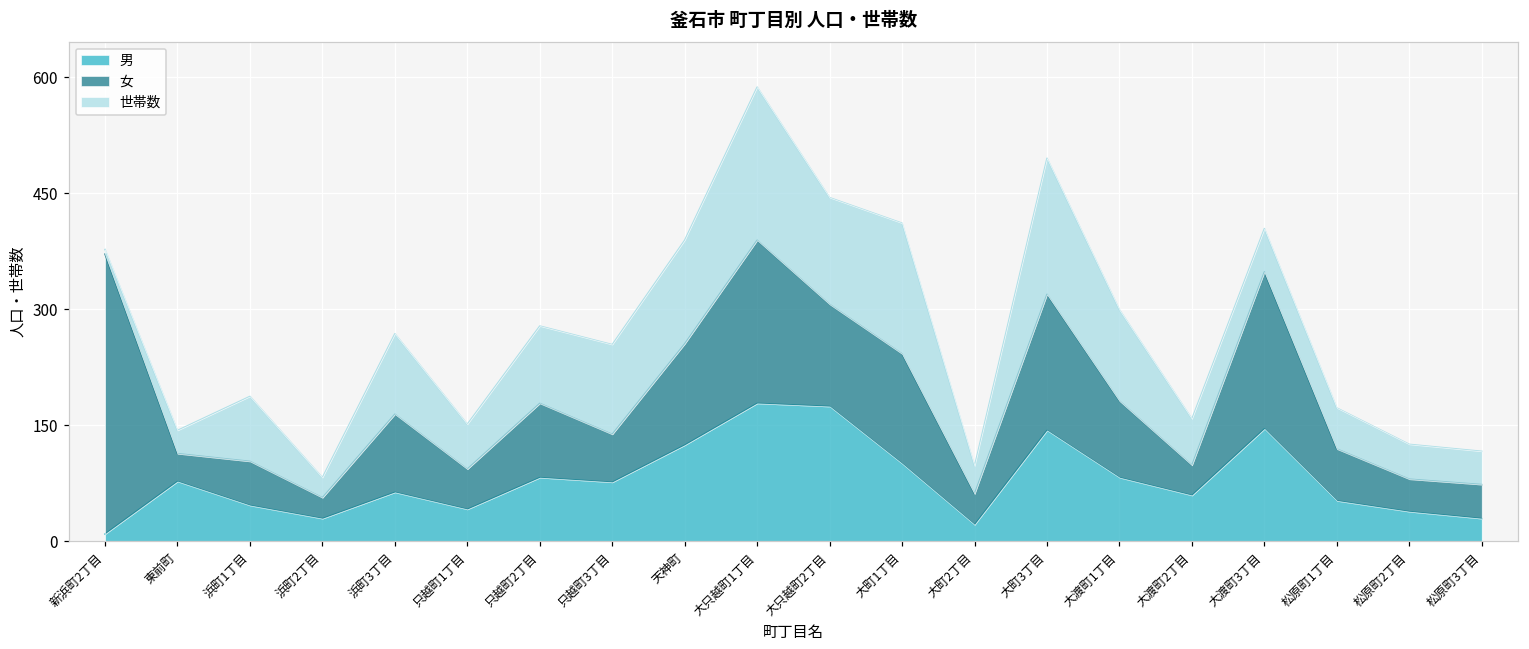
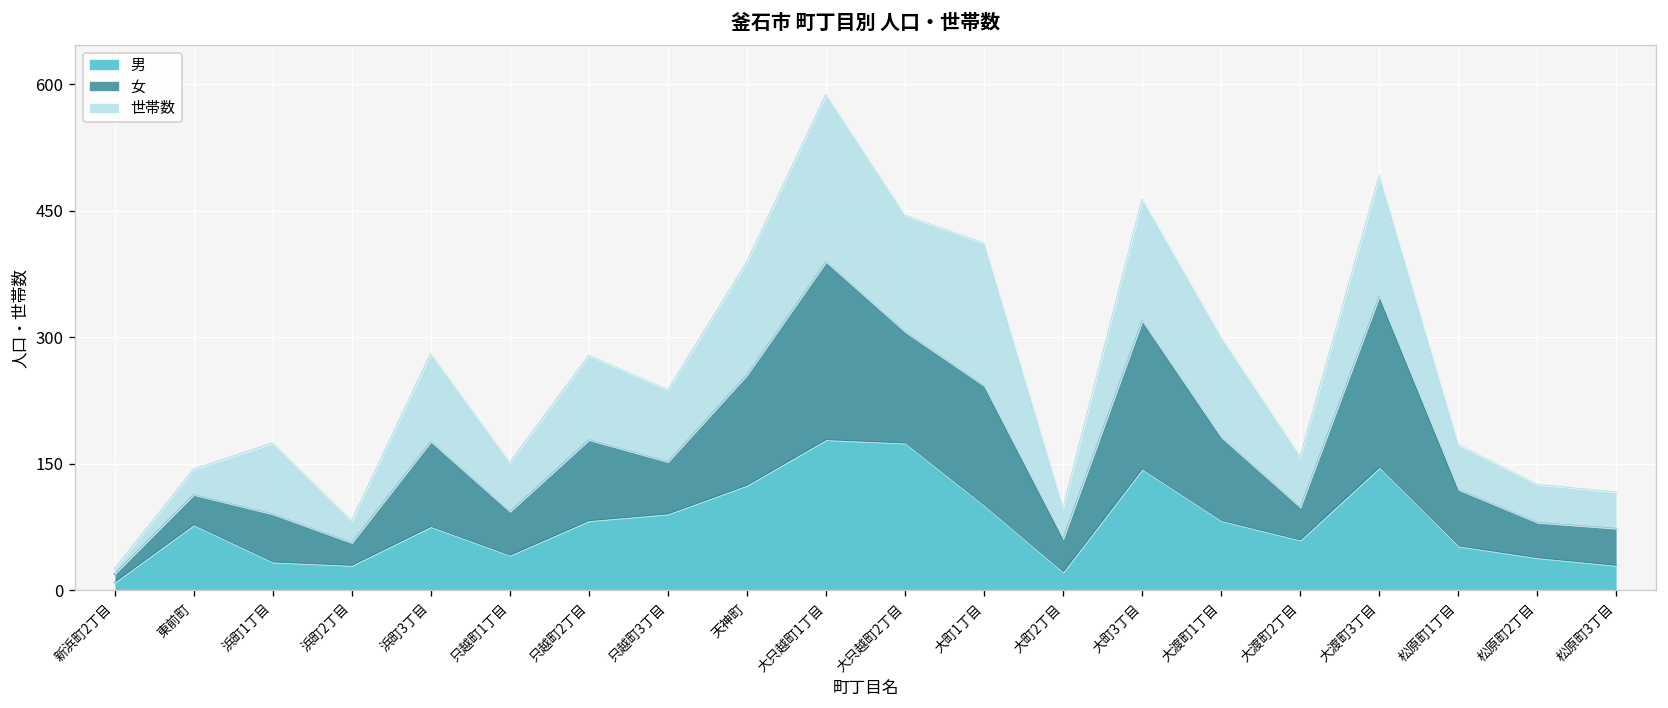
女, 新浜町2丁目: 360 -> 10
男, 浜町1丁目: 50 -> 30
男, 浜町3丁目: 60 -> 80
男, 只越町3丁目: 80 -> 90
世帯数, 只越町3丁目: 120 -> 90
世帯数, 大町3丁目: 180 -> 140
世帯数, 大渡町3丁目: 60 -> 140
